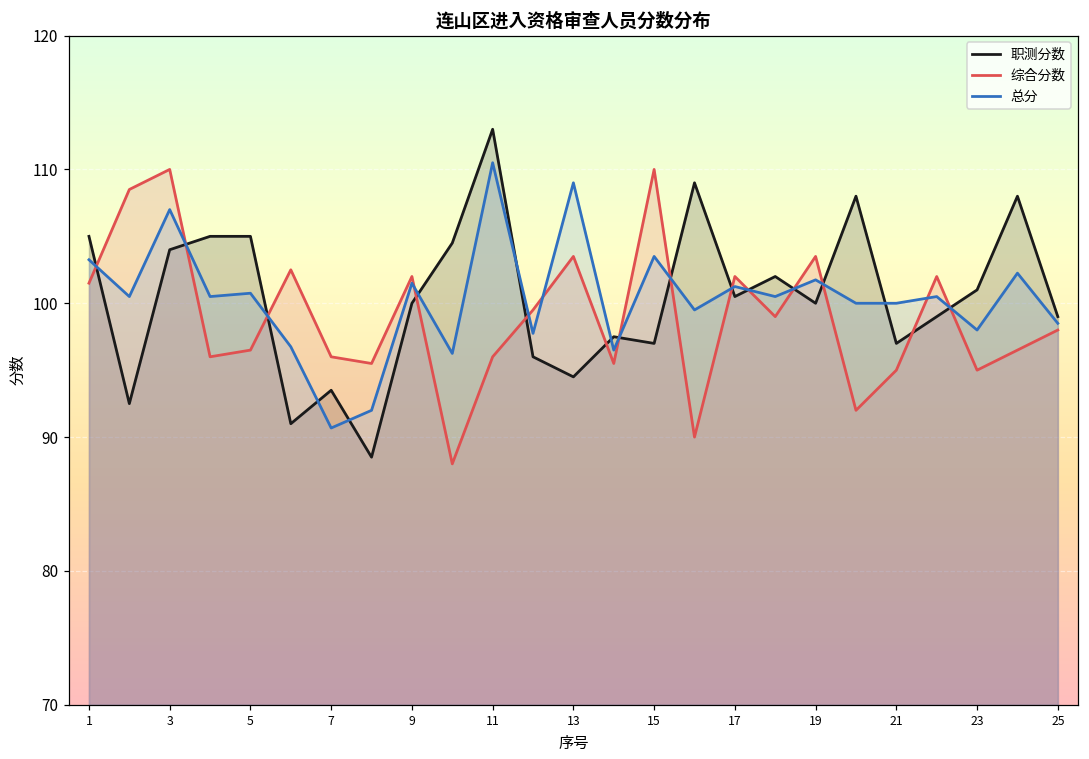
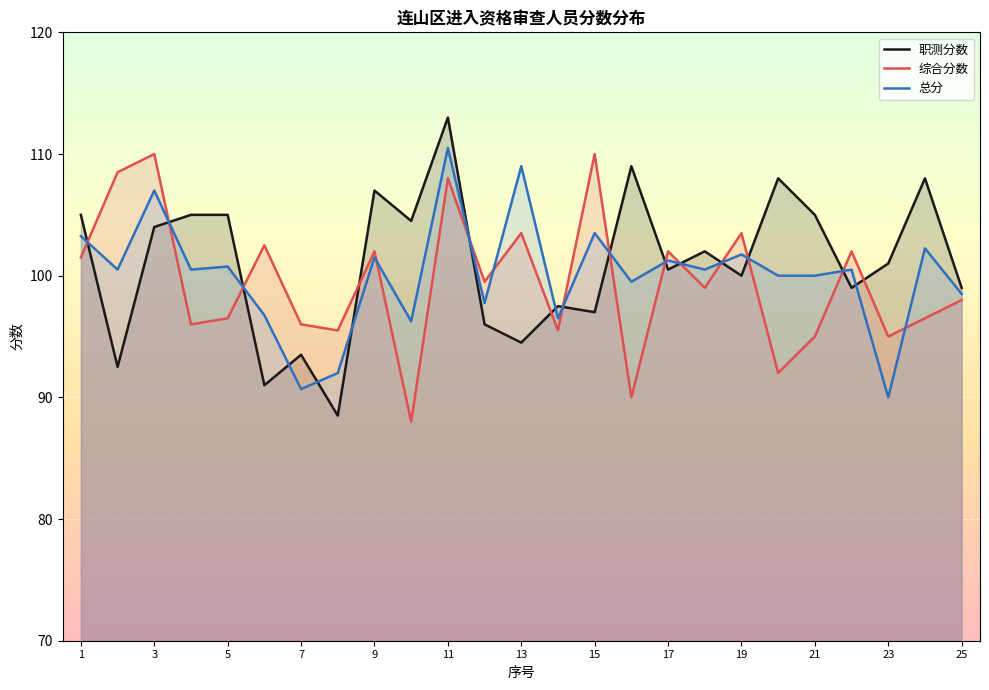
职测分数, 9: 100 -> 107
综合分数, 11: 96 -> 108
职测分数, 21: 97 -> 105
总分, 23: 98 -> 90
